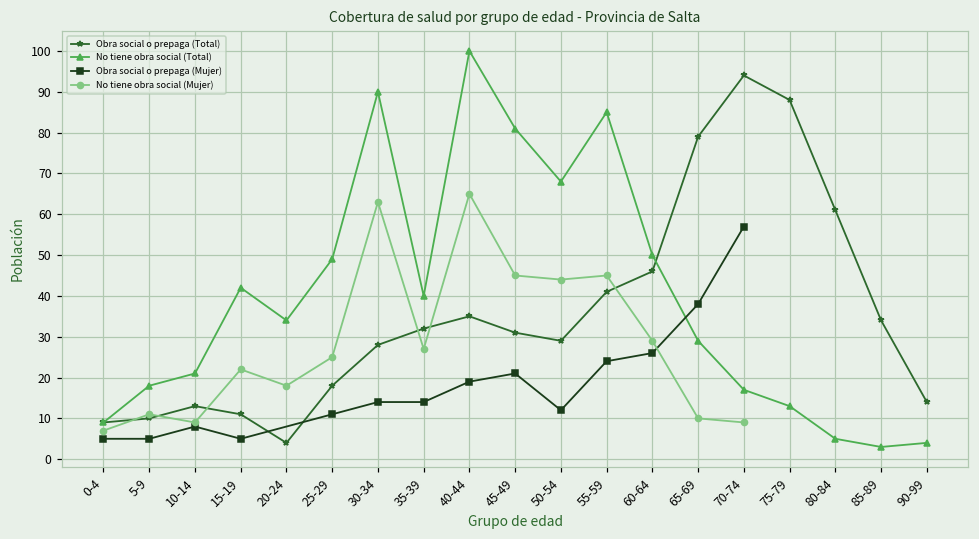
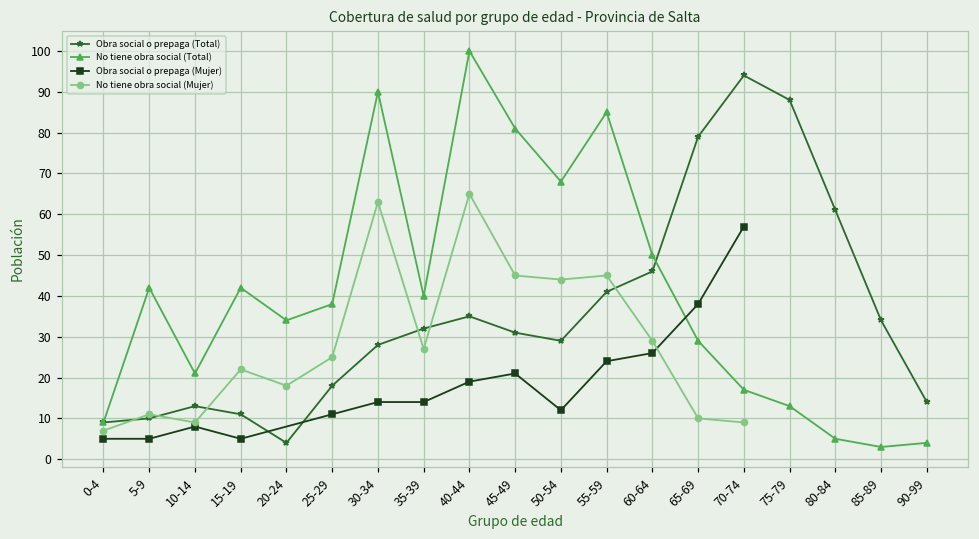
No tiene obra social (Total), 5-9: 18 -> 42
No tiene obra social (Total), 25-29: 49 -> 38
